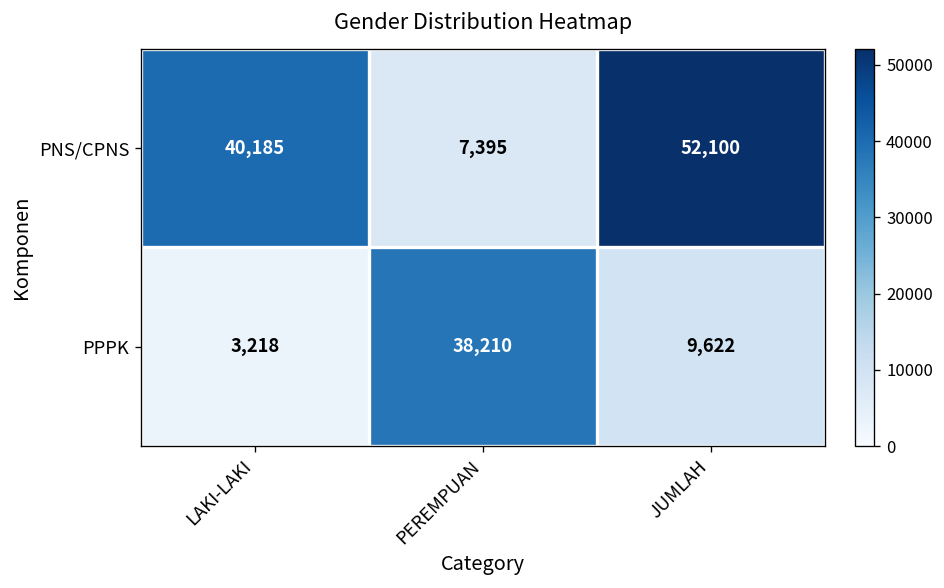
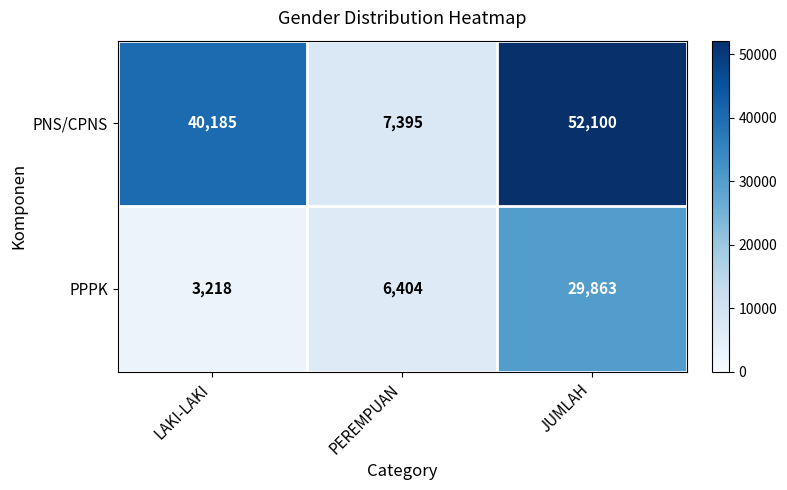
PPPK, PEREMPUAN: 38,210 -> 6,404
PPPK, JUMLAH: 9,622 -> 29,863
